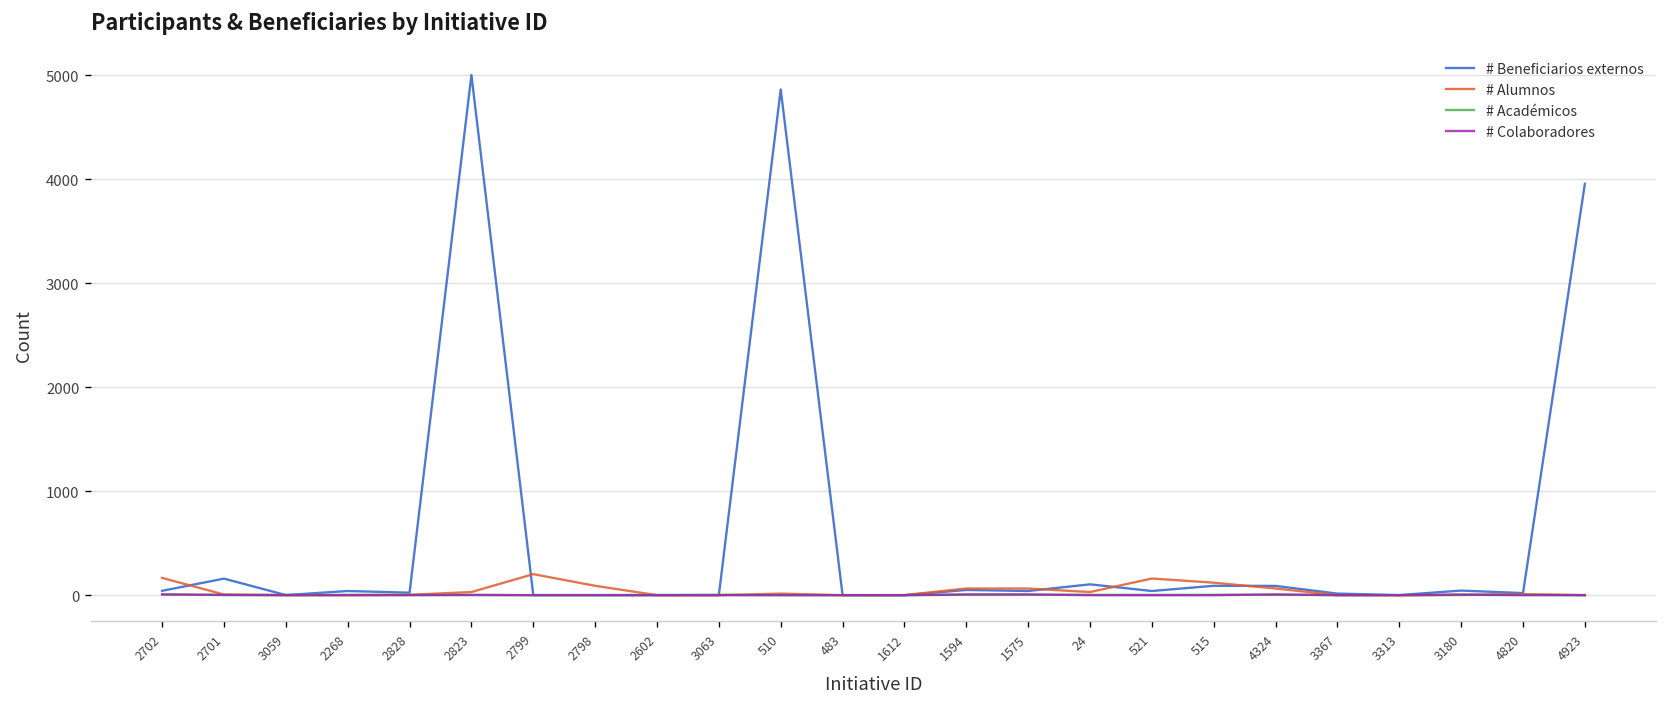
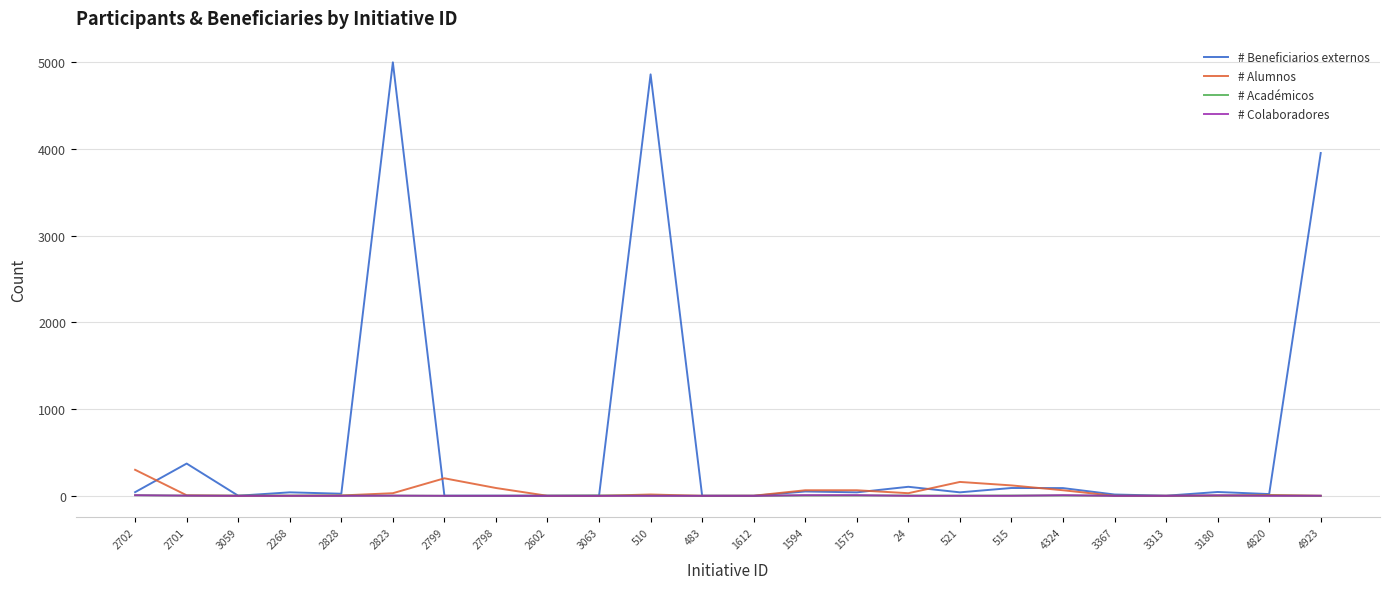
# Alumnos, 2702: 200 -> 300
# Beneficiarios externos, 2701: 200 -> 400
